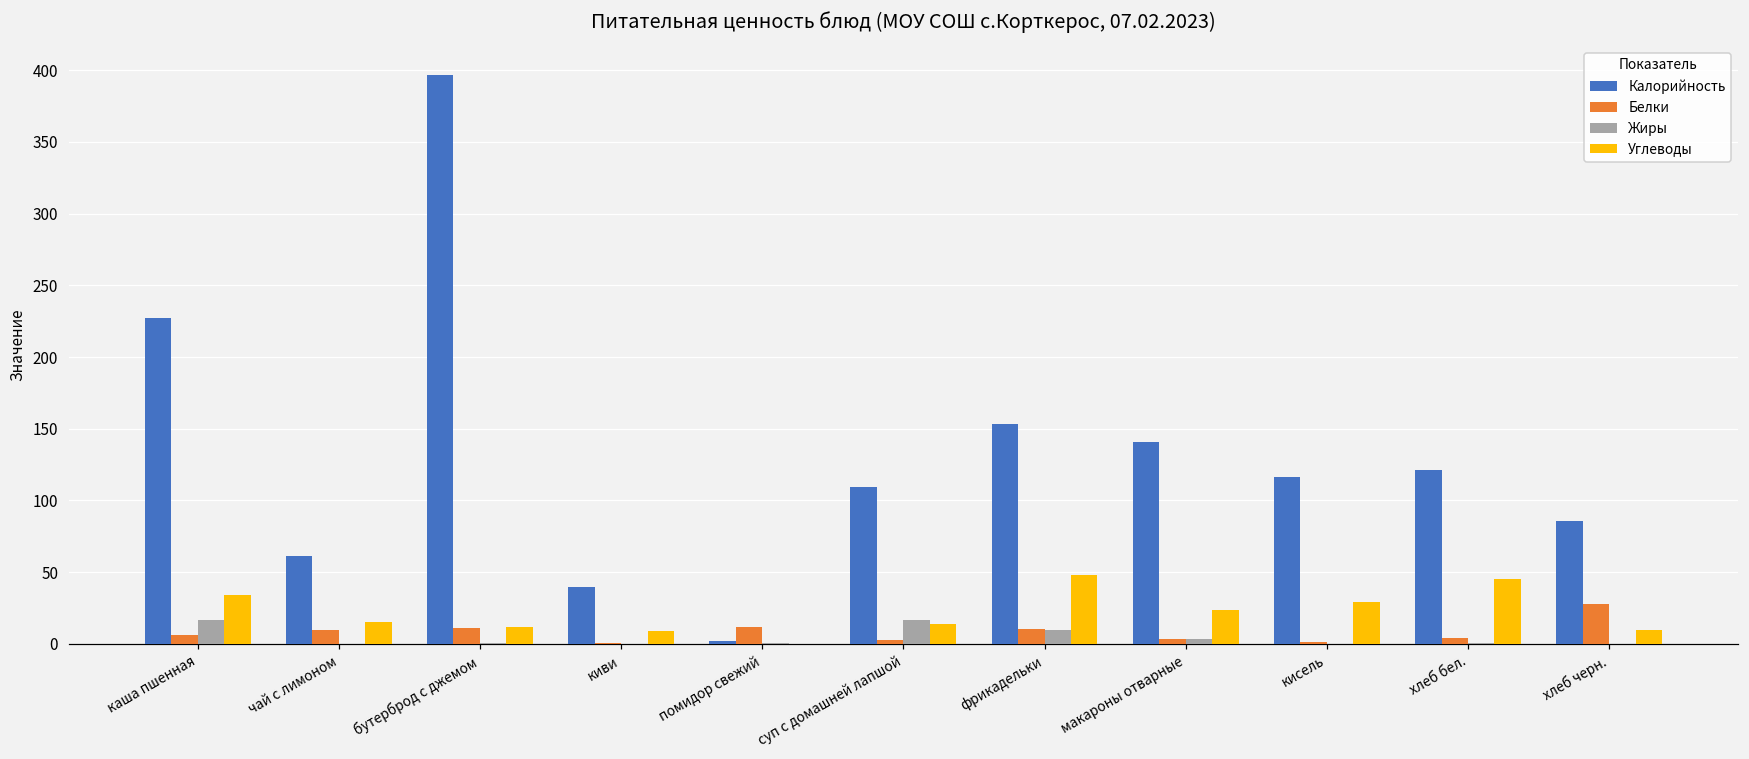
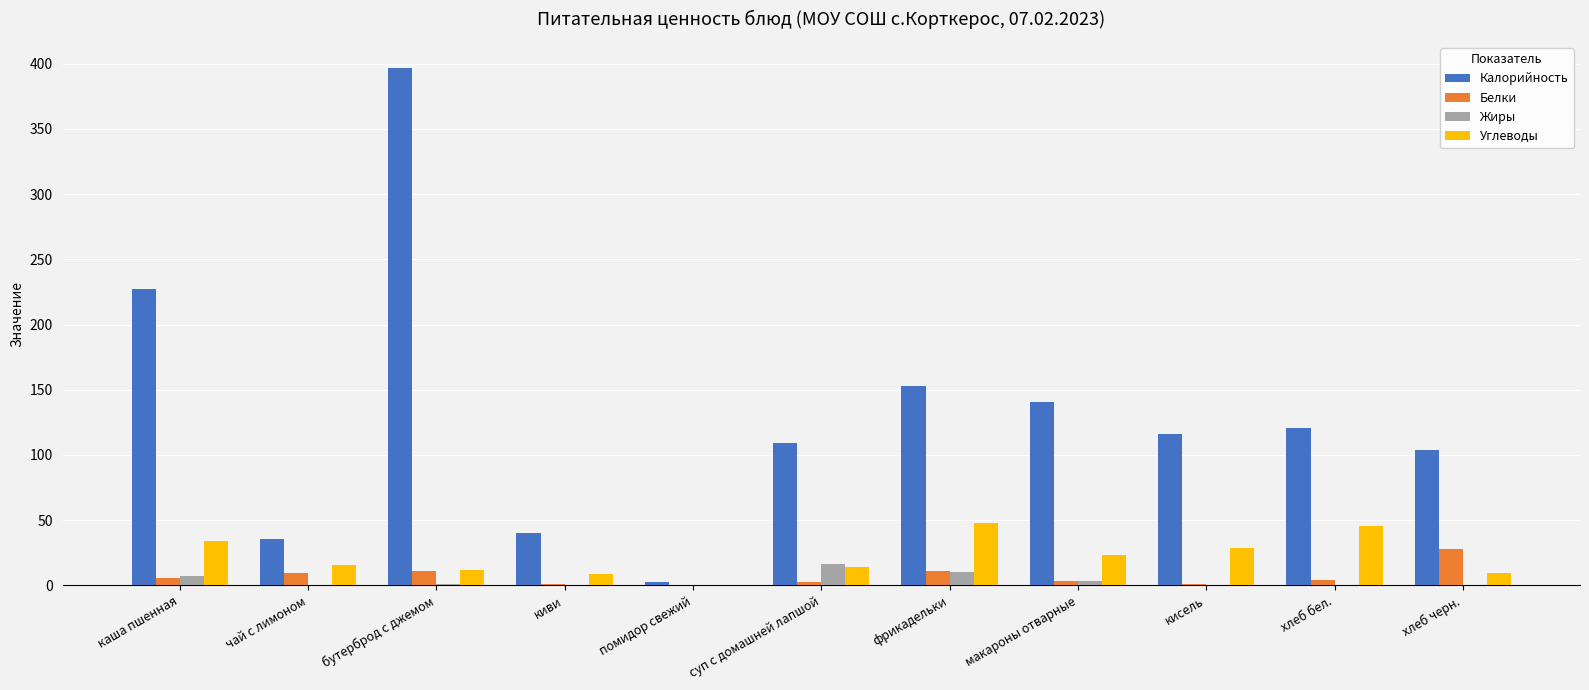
Жиры, каша пшенная: 17 -> 7
Калорийность, чай с лимоном: 62 -> 35
Белки, помидор свежий: 11 -> 1
Калорийность, хлеб черн.: 86 -> 104
